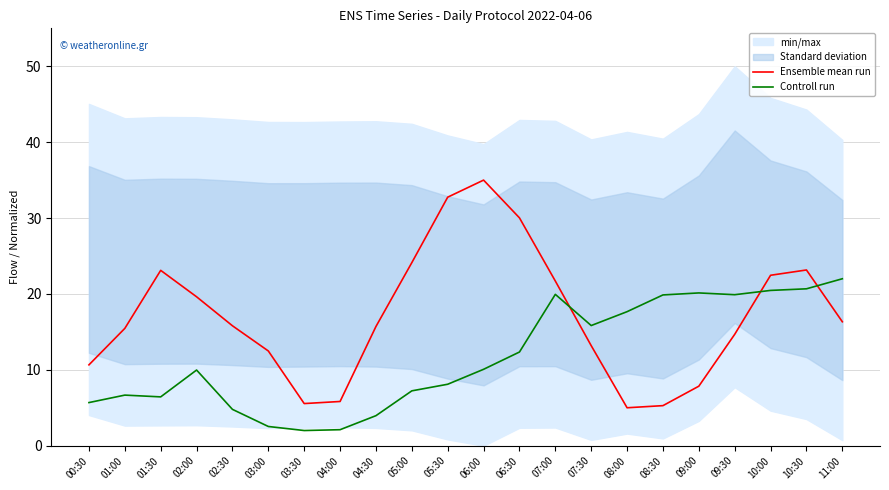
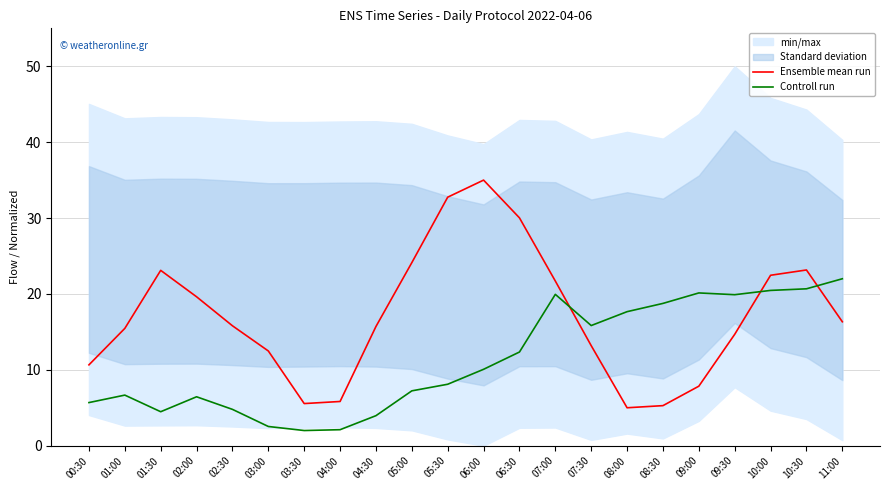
Controll run, 01:30: 6 -> 4
Controll run, 02:00: 10 -> 6
Controll run, 08:30: 20 -> 19
